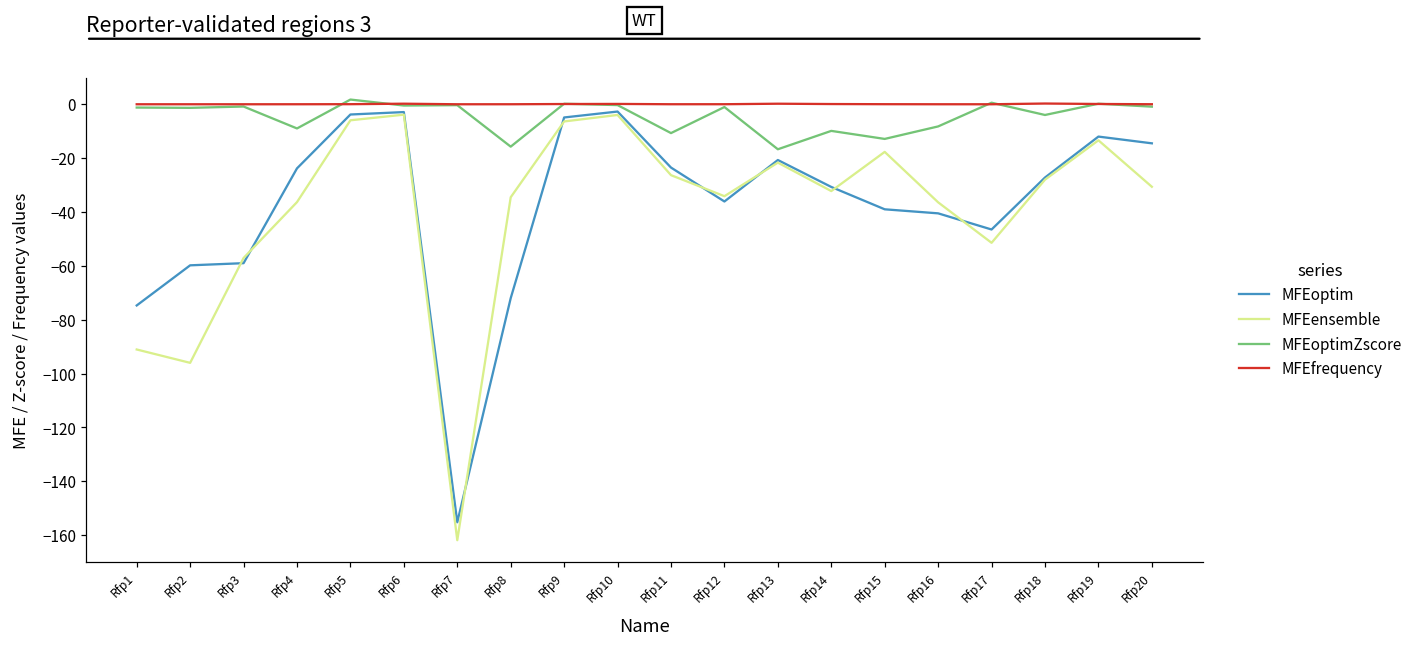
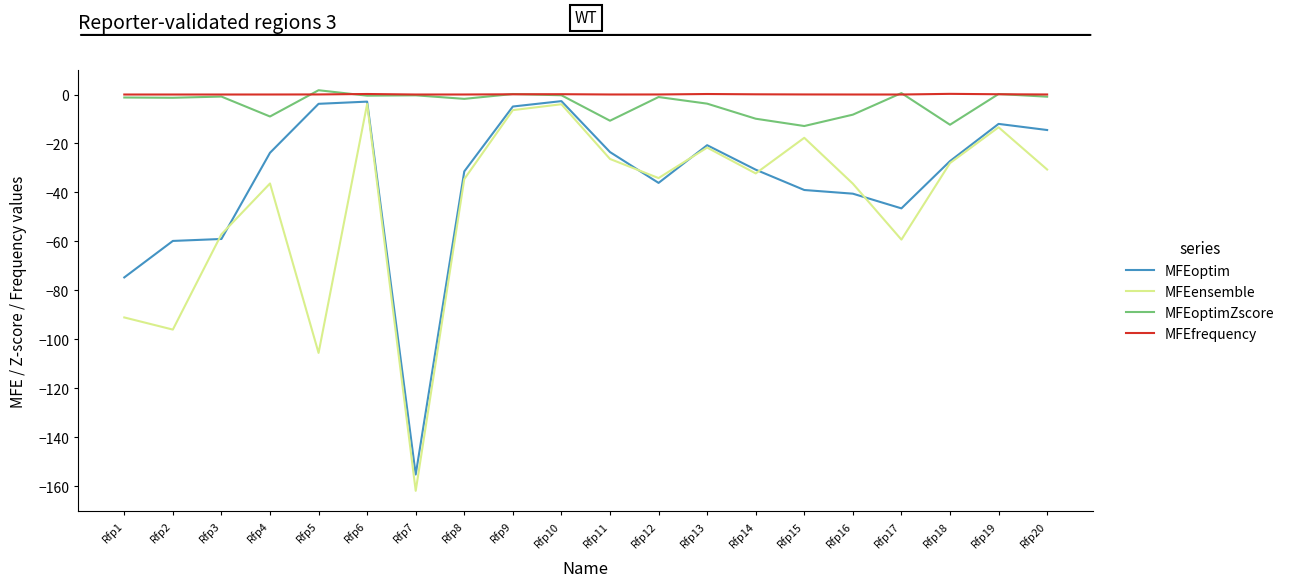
MFEensemble, Rfp5: -6 -> -106
MFEoptim, Rfp8: -72 -> -31
MFEoptimZscore, Rfp8: -16 -> -2
MFEoptimZscore, Rfp13: -17 -> -4
MFEensemble, Rfp17: -51 -> -59
MFEoptimZscore, Rfp18: -4 -> -12
